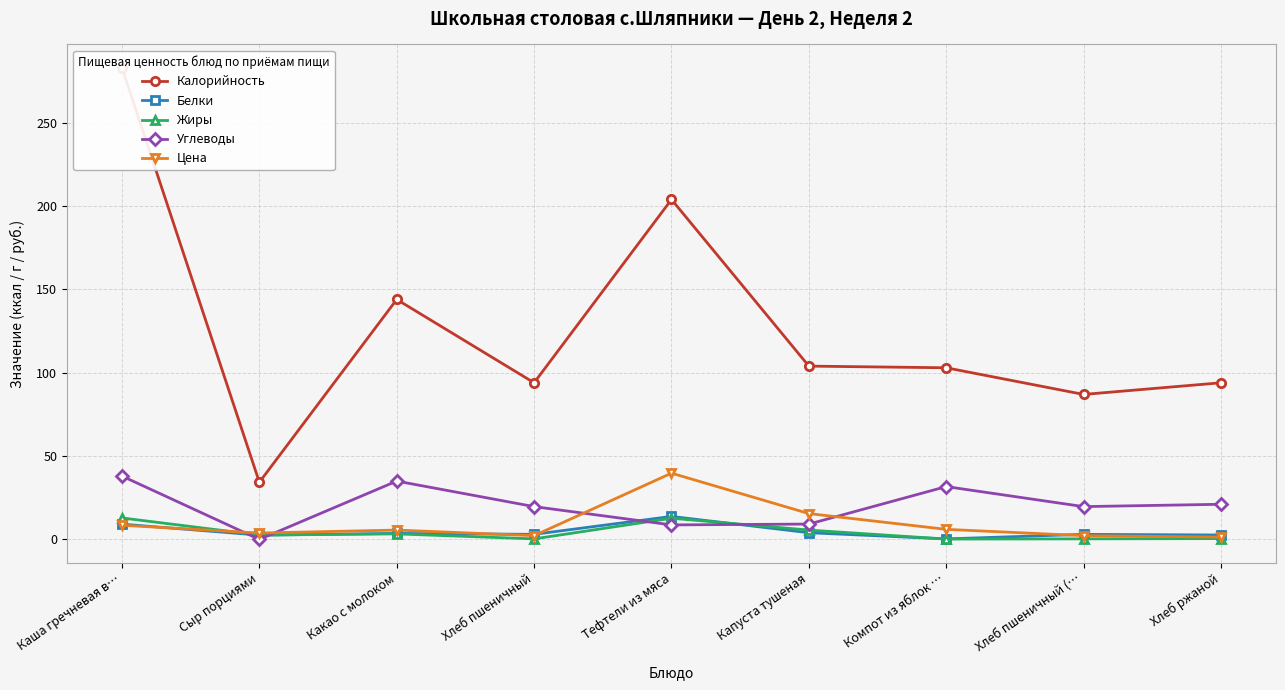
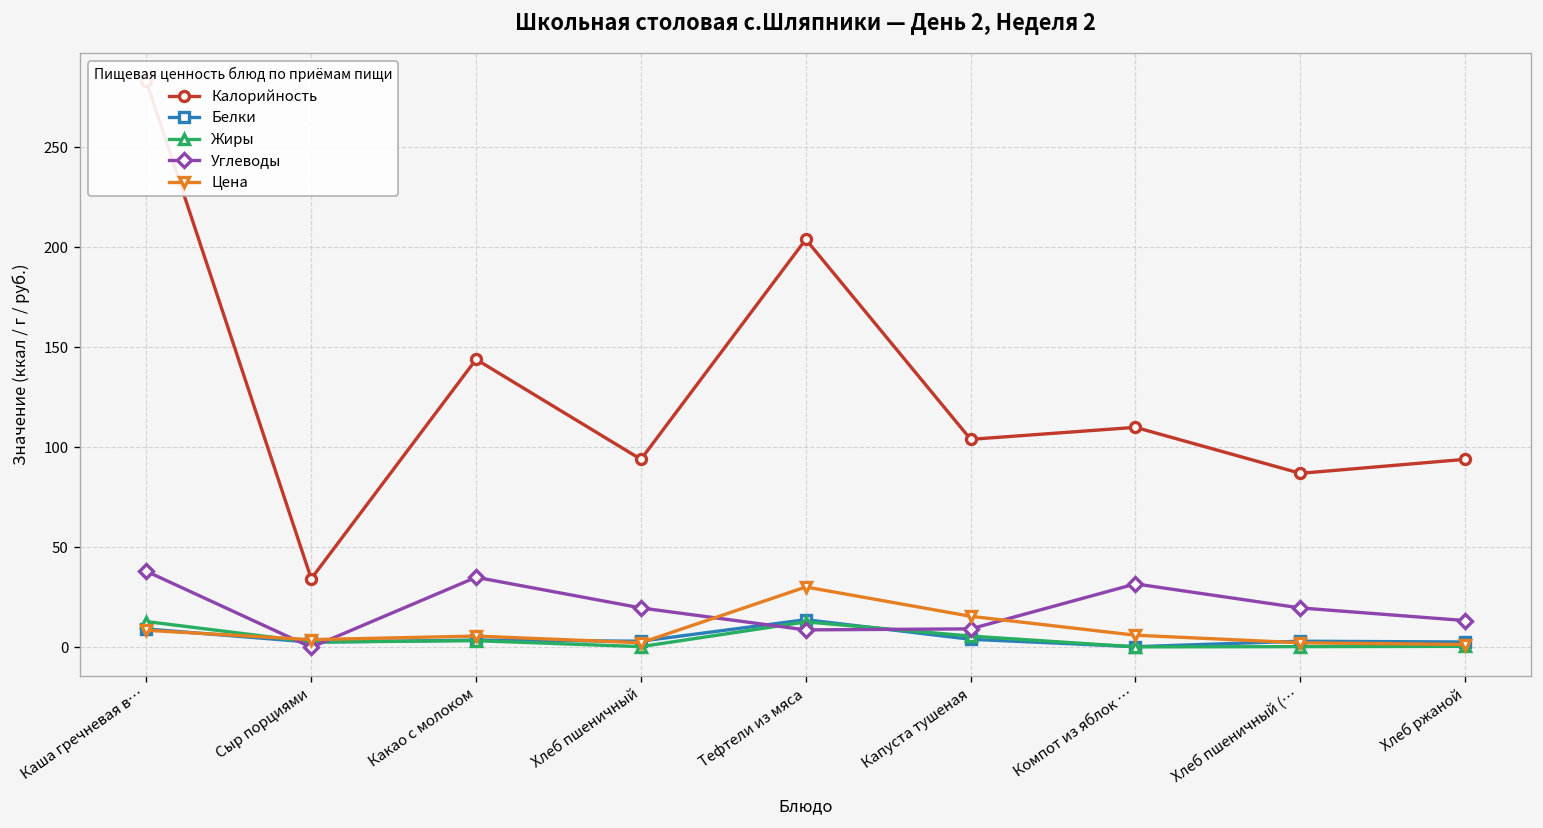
Цена, Тефтели из мяса: 40 -> 30
Калорийность, Компот из яблок …: 103 -> 110
Углеводы, Хлеб ржаной: 21 -> 13
